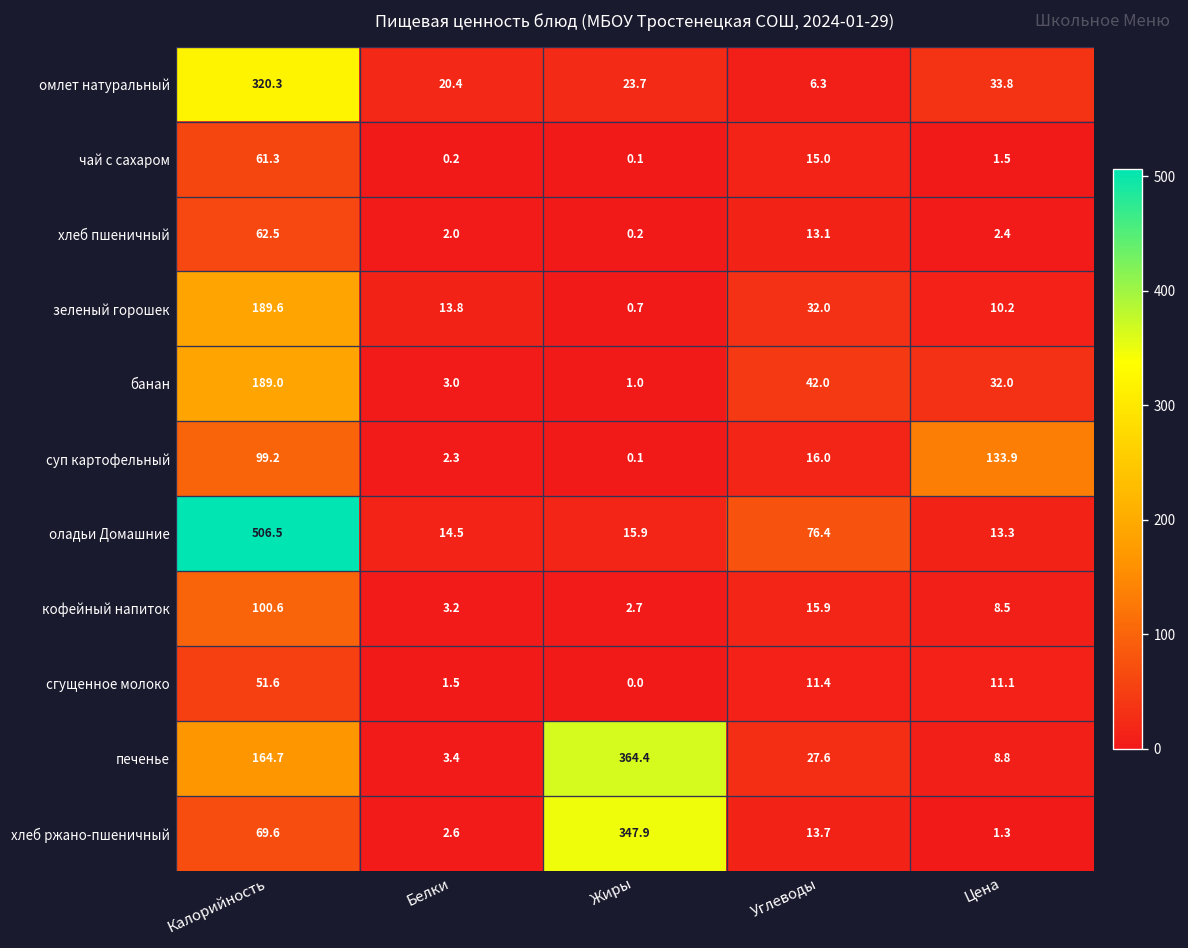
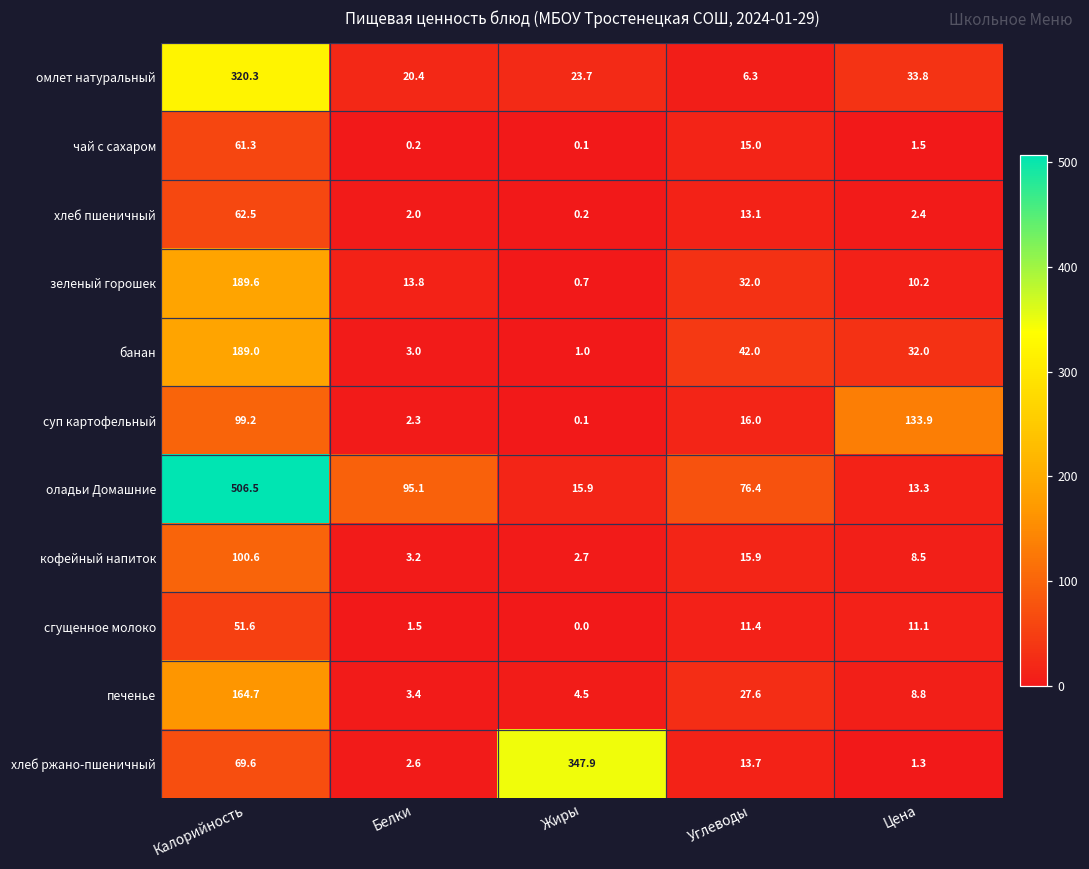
оладьи Домашние, Белки: 14.5 -> 95.1
печенье, Жиры: 364.4 -> 4.5
